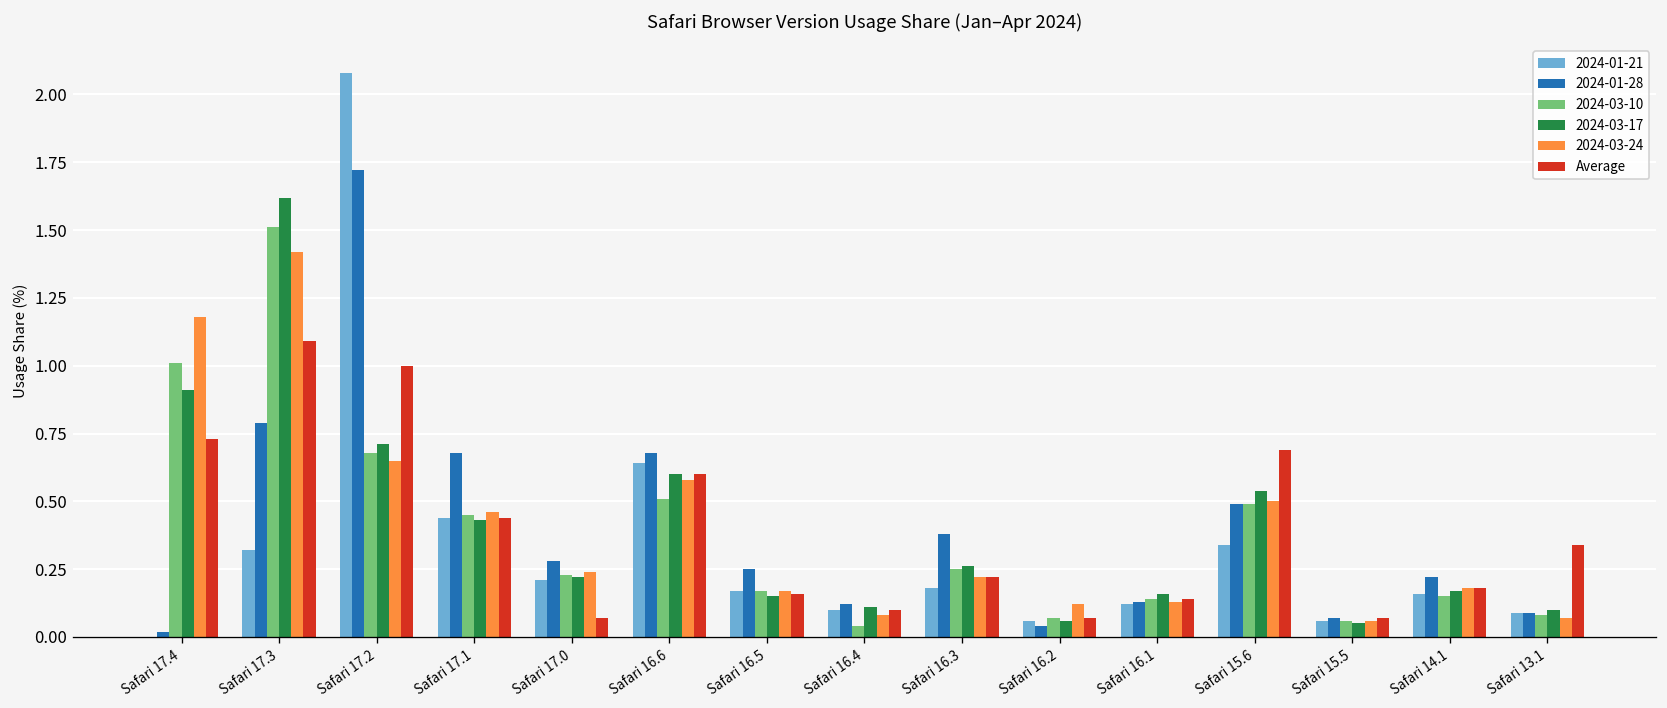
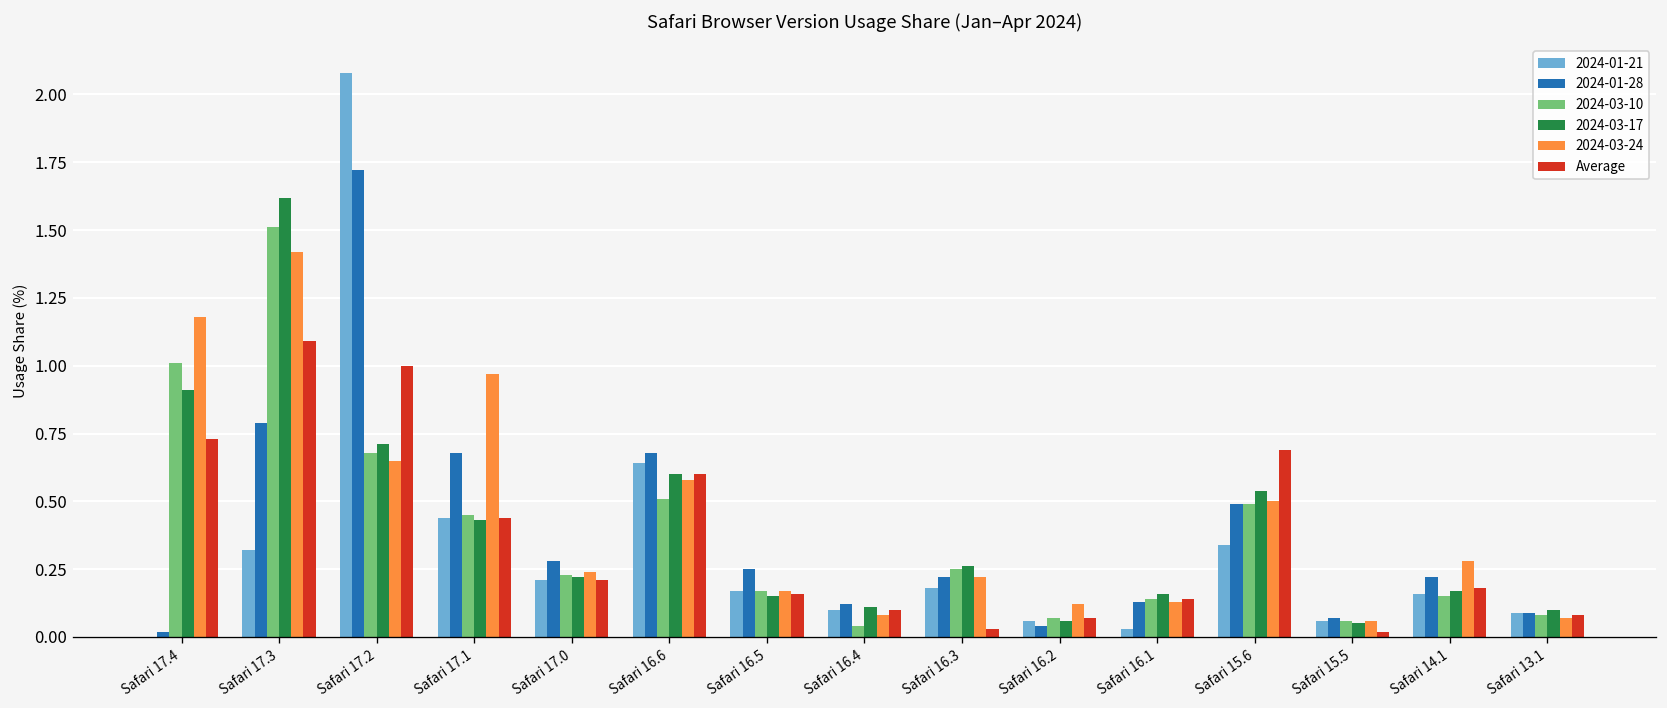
2024-03-24, Safari 17.1: 0.46 -> 0.97
Average, Safari 17.0: 0.07 -> 0.21
2024-01-28, Safari 16.3: 0.38 -> 0.22
Average, Safari 16.3: 0.22 -> 0.03
2024-01-21, Safari 16.1: 0.12 -> 0.03
Average, Safari 15.5: 0.07 -> 0.02
2024-03-24, Safari 14.1: 0.18 -> 0.28
Average, Safari 13.1: 0.34 -> 0.08
